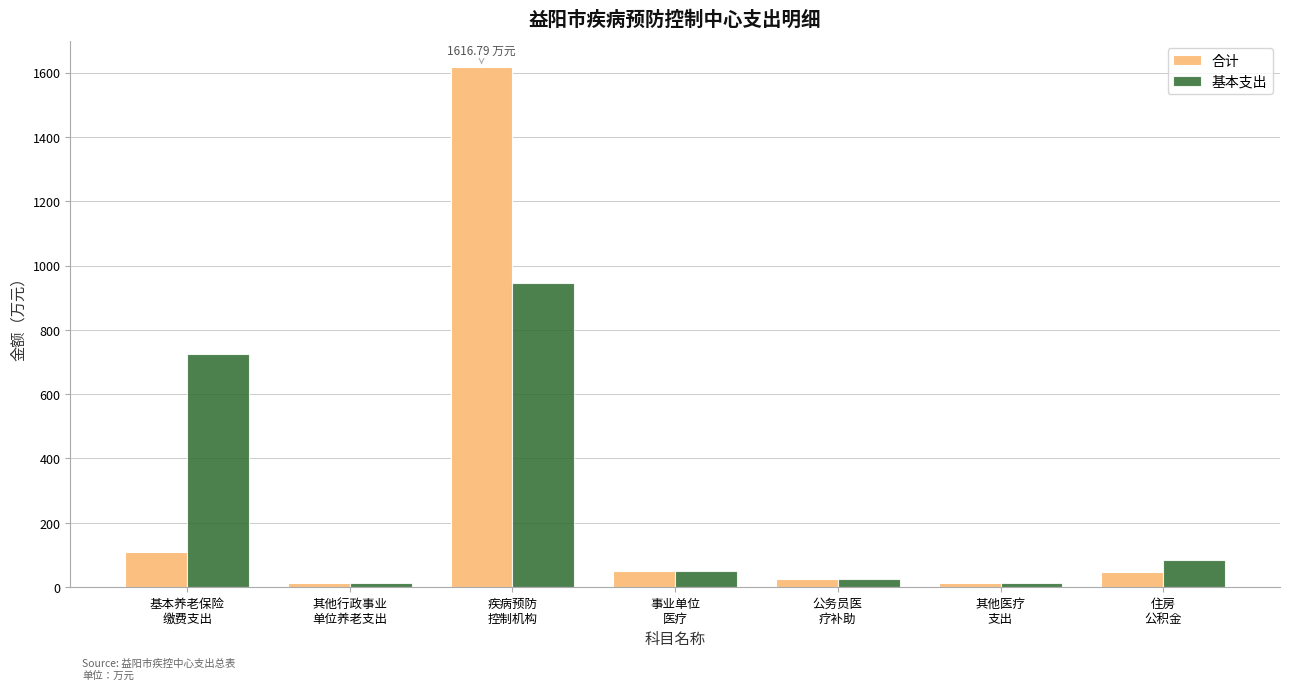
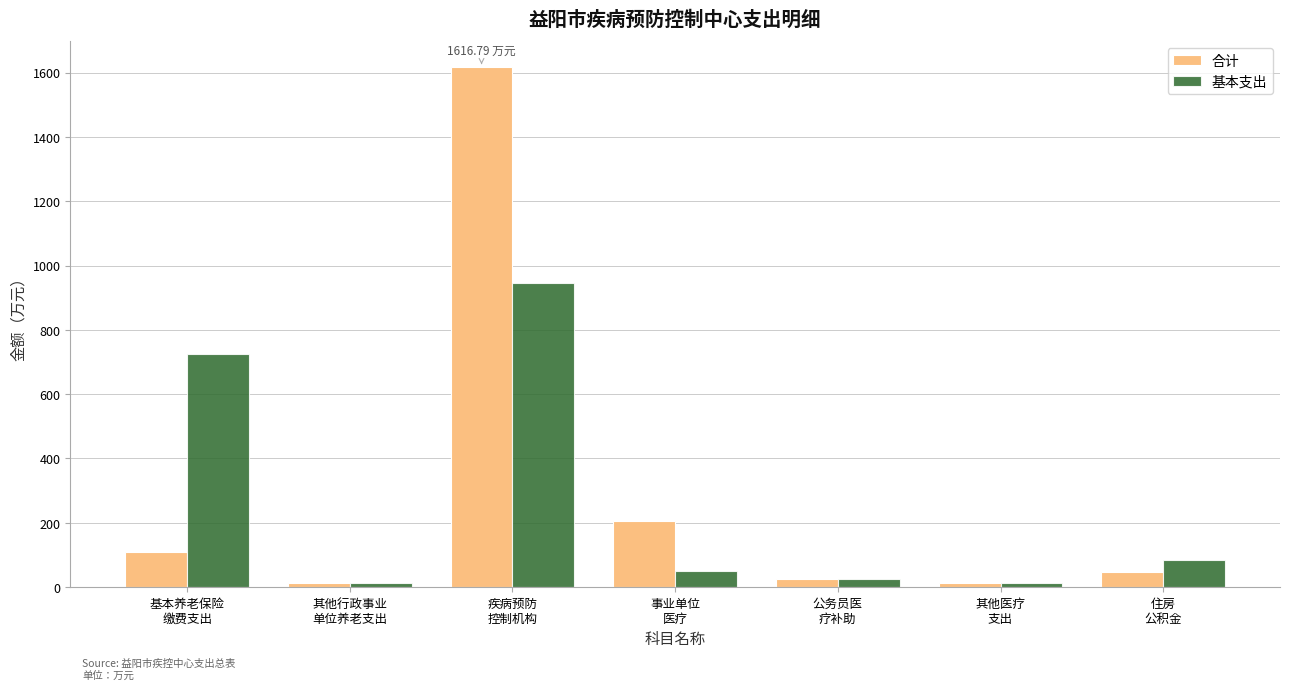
合计, 事业单位 医疗: 50 -> 210
